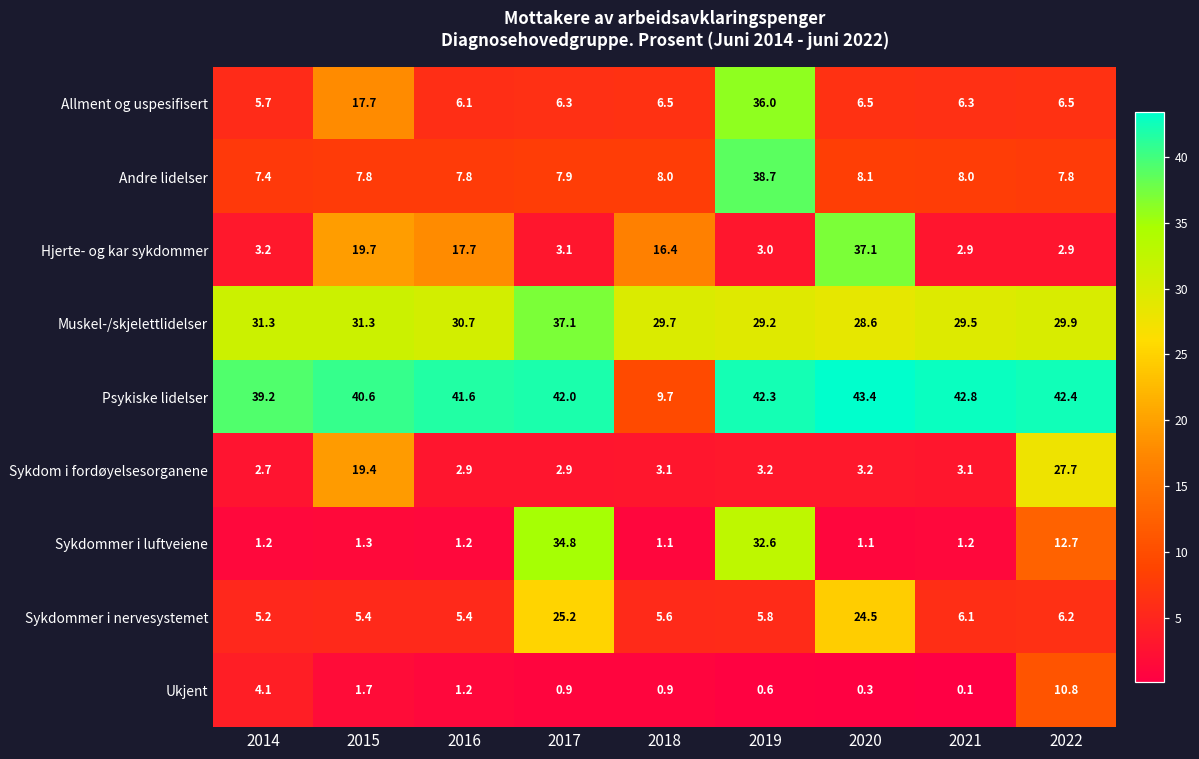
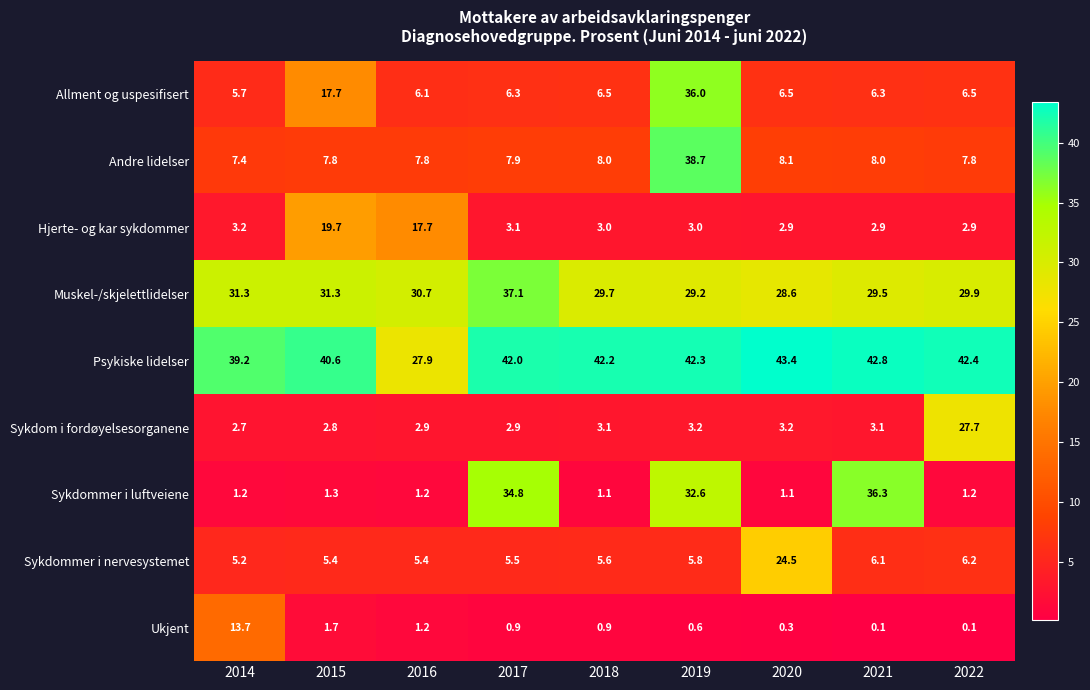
Hjerte- og kar sykdommer, 2018: 16.4 -> 3.0
Hjerte- og kar sykdommer, 2020: 37.1 -> 2.9
Psykiske lidelser, 2016: 41.6 -> 27.9
Psykiske lidelser, 2018: 9.7 -> 42.2
Sykdom i fordøyelsesorganene, 2015: 19.4 -> 2.8
Sykdommer i luftveiene, 2021: 1.2 -> 36.3
Sykdommer i luftveiene, 2022: 12.7 -> 1.2
Sykdommer i nervesystemet, 2017: 25.2 -> 5.5
Ukjent, 2014: 4.1 -> 13.7
Ukjent, 2022: 10.8 -> 0.1
